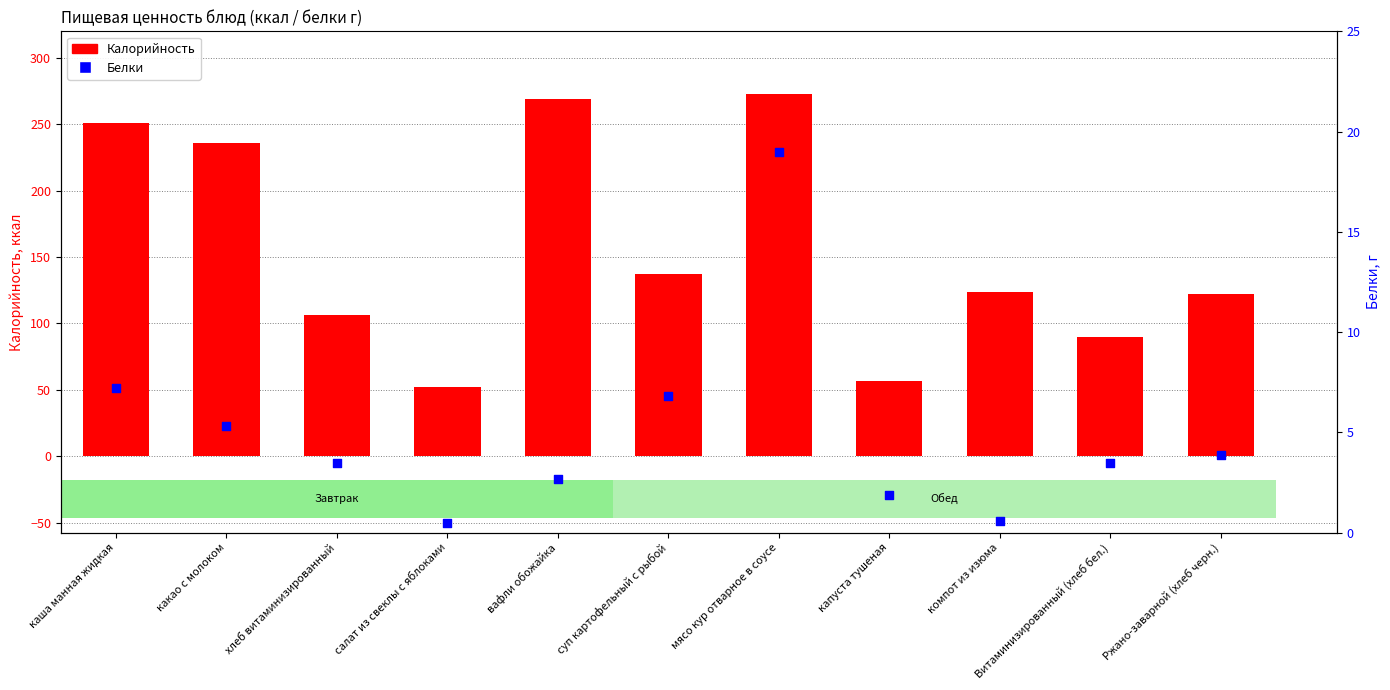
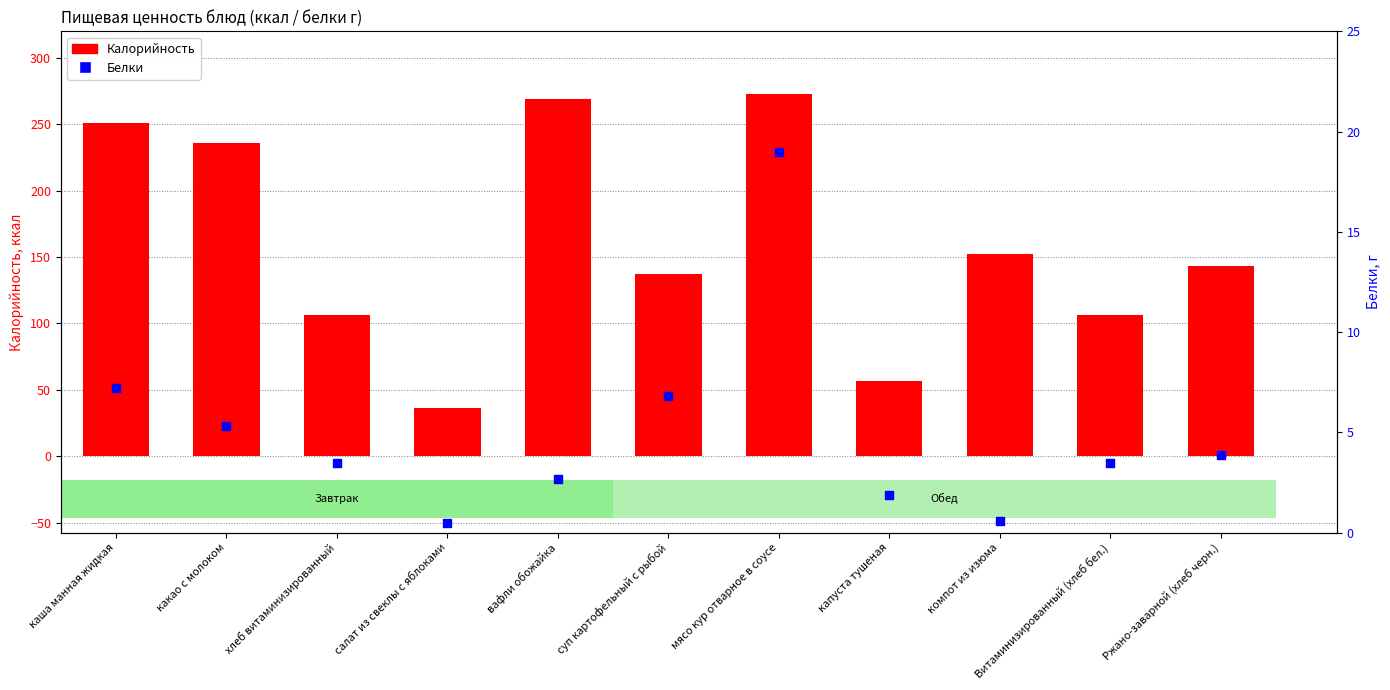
Калорийность, салат из свеклы с яблоками: 52 -> 36
Калорийность, компот из изюма: 124 -> 152
Калорийность, Витаминизированный (хлеб бел.): 90 -> 106
Калорийность, Ржано-заварной (хлеб черн.): 122 -> 143
